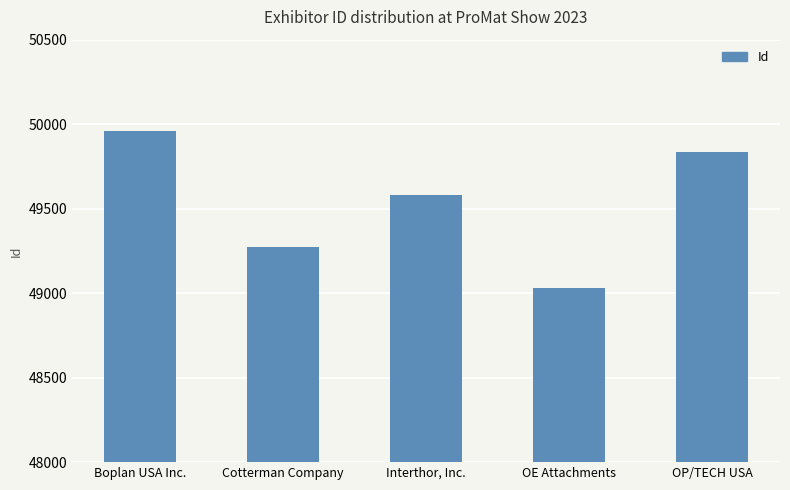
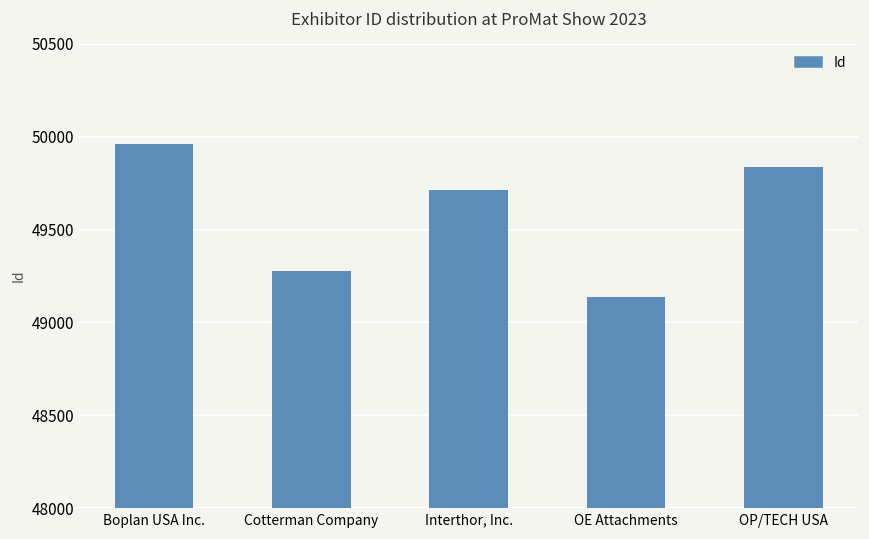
Interthor, Inc.: 49580 -> 49710
OE Attachments: 49030 -> 49140
